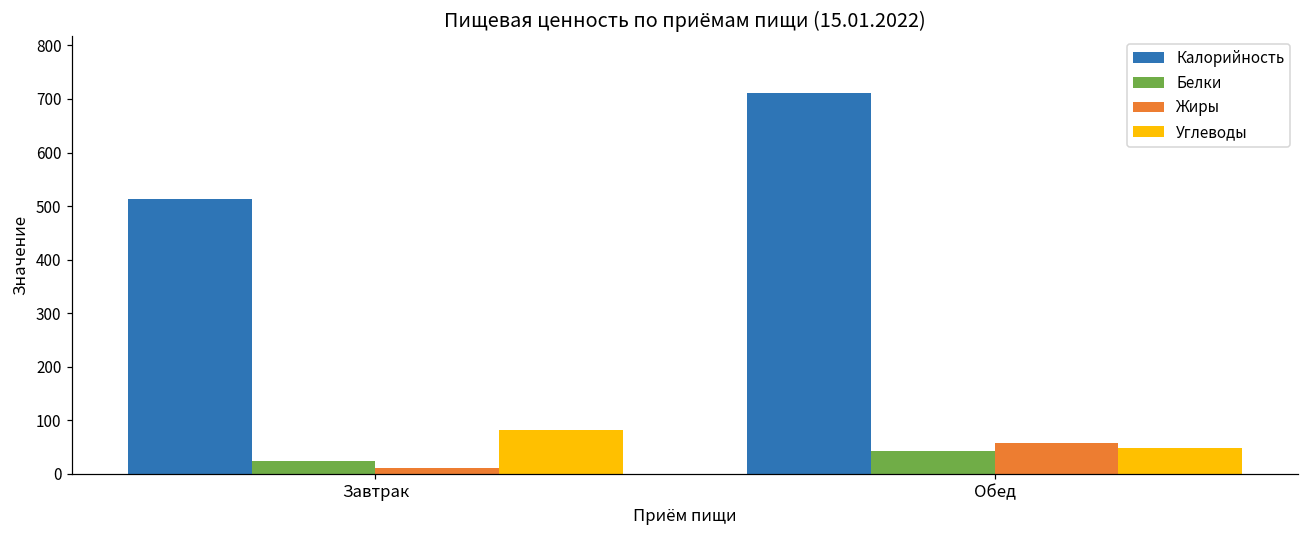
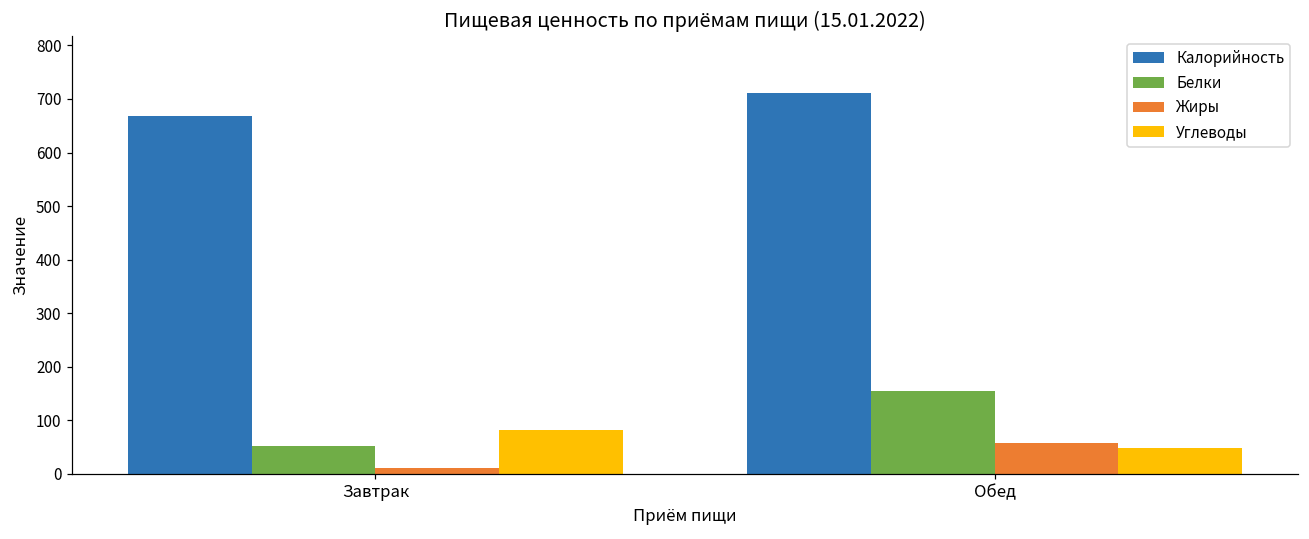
Калорийность, Завтрак: 510 -> 670
Белки, Завтрак: 20 -> 50
Белки, Обед: 40 -> 150
